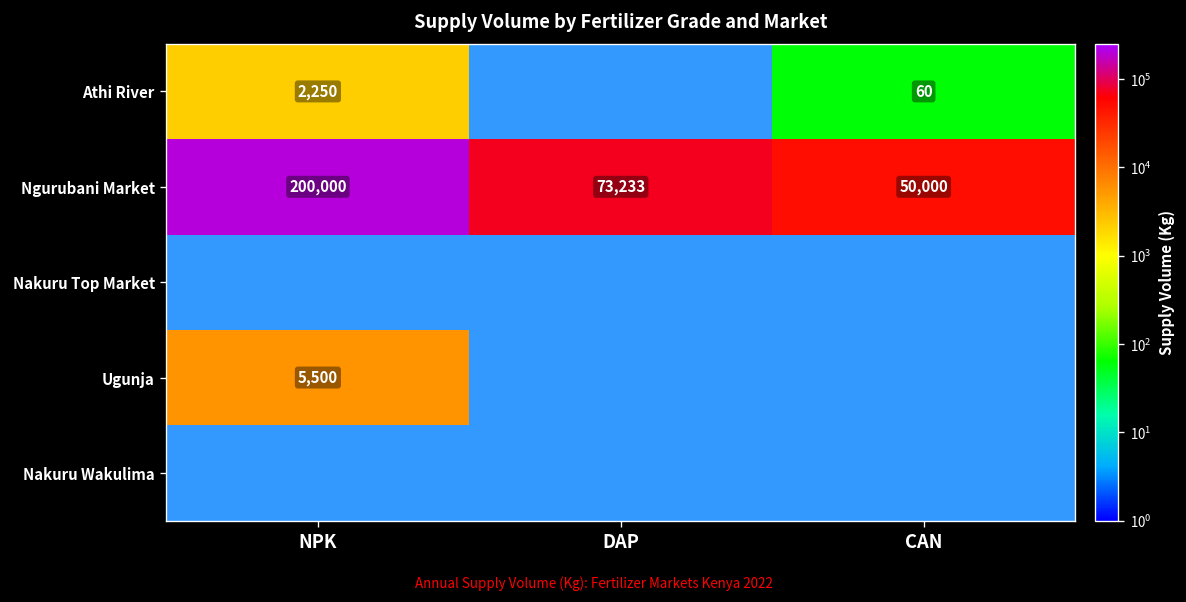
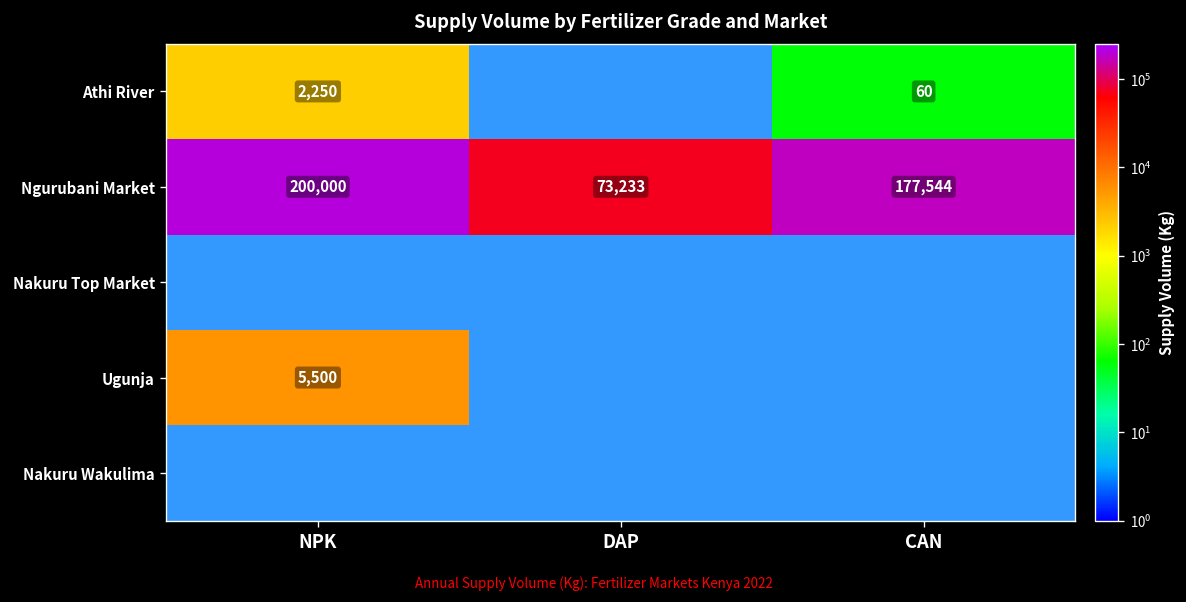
Ngurubani Market, CAN: 50,000 -> 177,544
